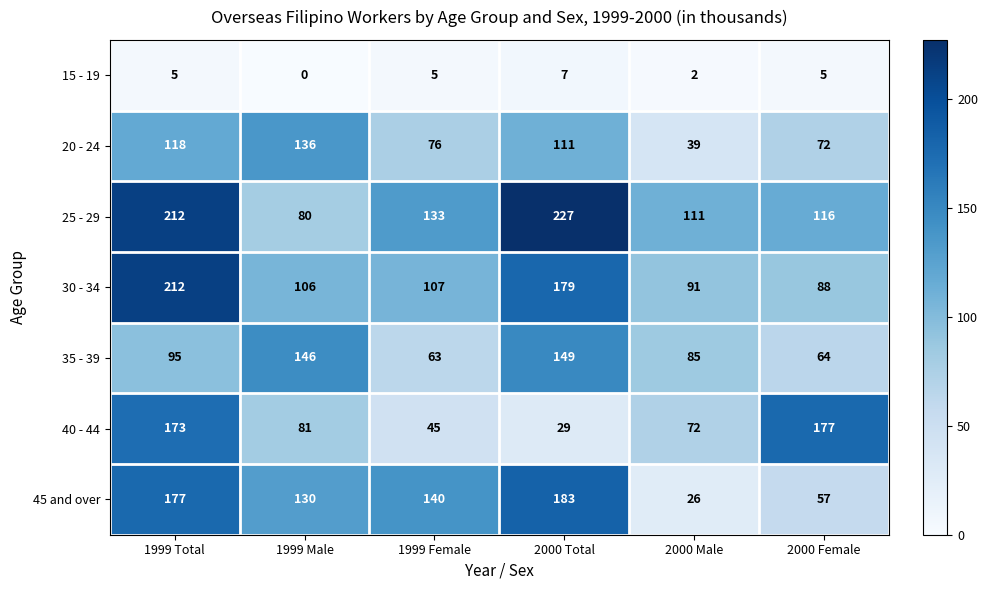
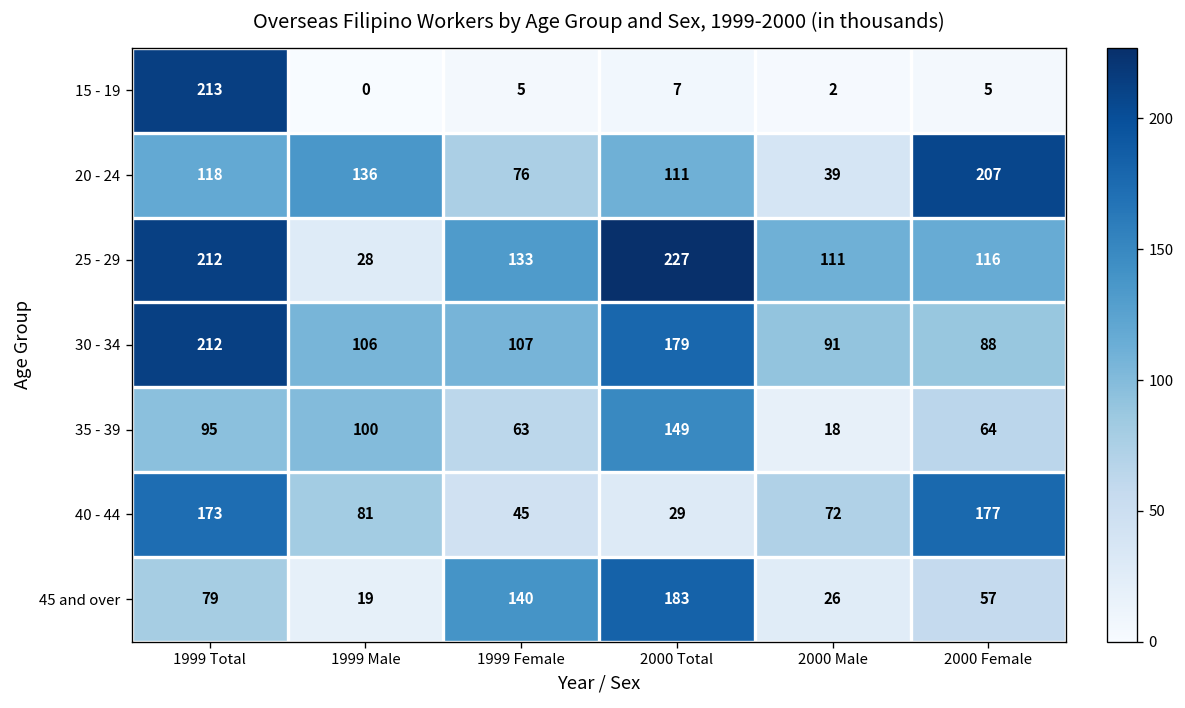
15 - 19, 1999 Total: 5 -> 213
20 - 24, 2000 Female: 72 -> 207
25 - 29, 1999 Male: 80 -> 28
35 - 39, 1999 Male: 146 -> 100
35 - 39, 2000 Male: 85 -> 18
45 and over, 1999 Total: 177 -> 79
45 and over, 1999 Male: 130 -> 19
